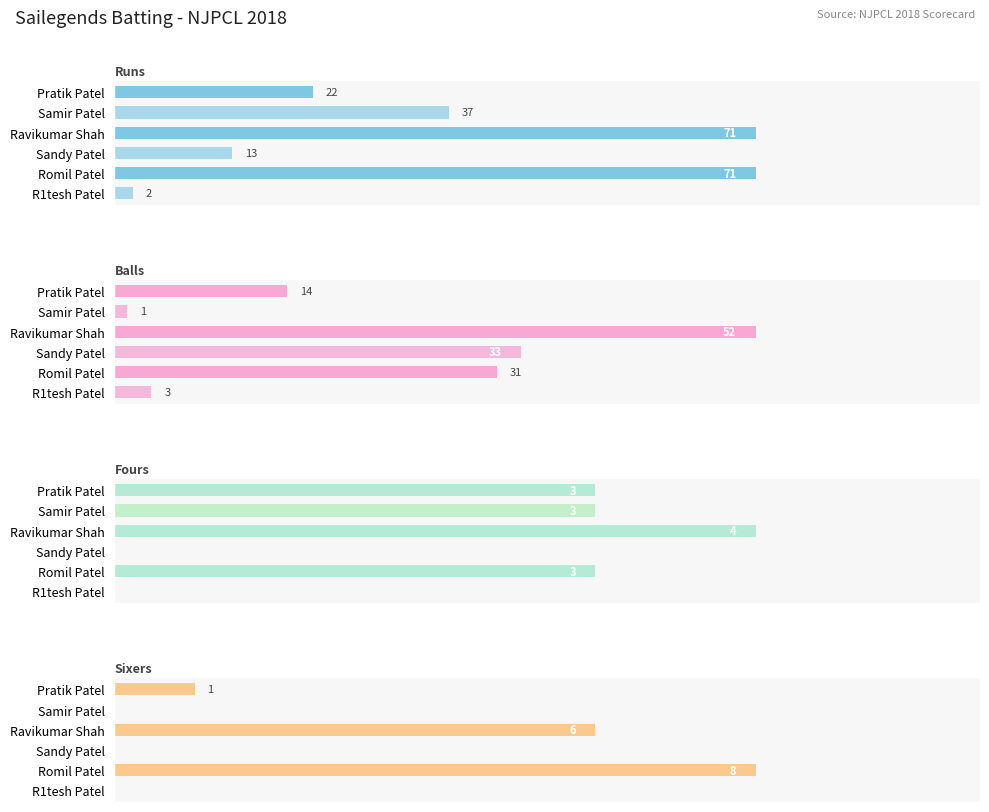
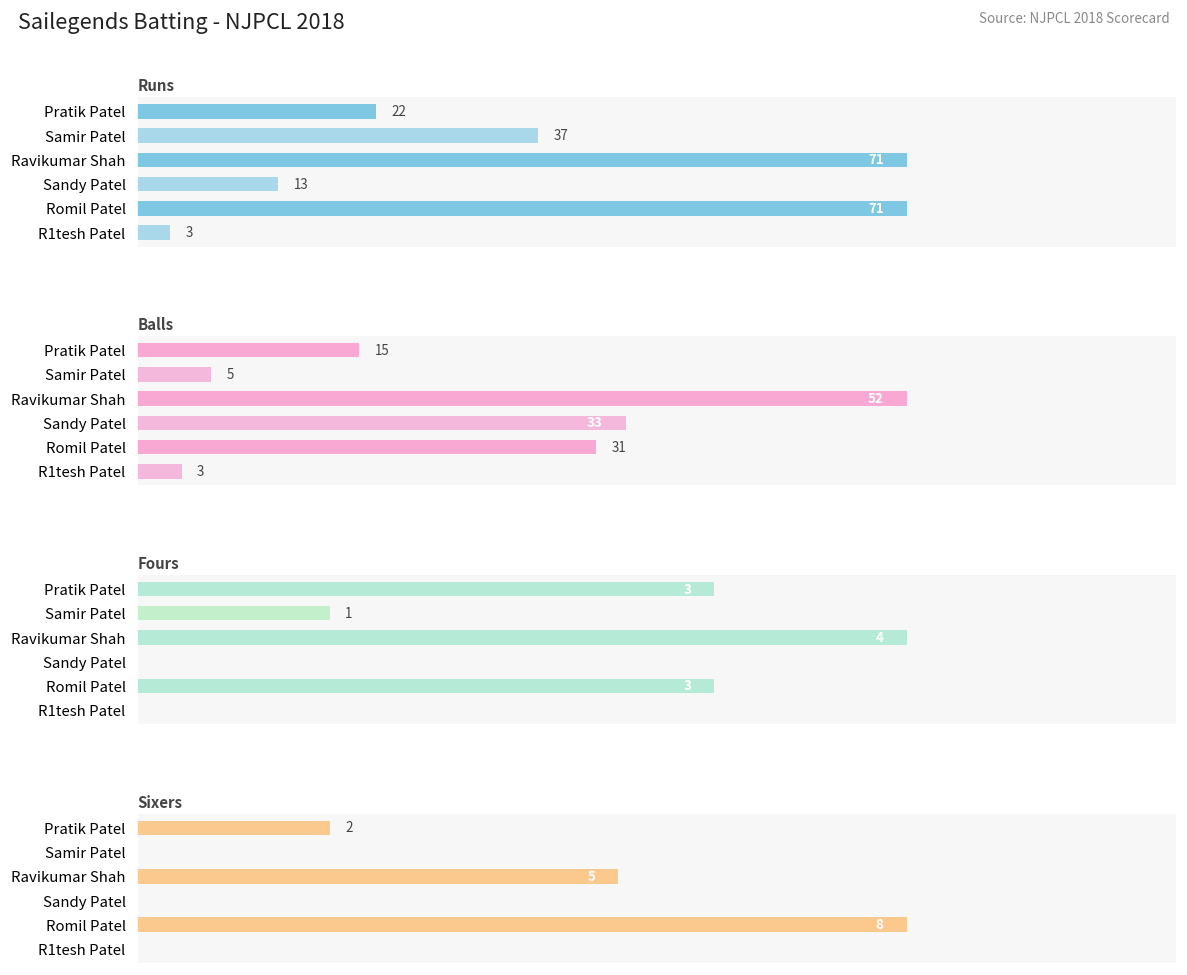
Runs, R1tesh Patel: 2 -> 3
Balls, Pratik Patel: 14 -> 15
Balls, Samir Patel: 1 -> 5
Fours, Samir Patel: 3 -> 1
Sixers, Pratik Patel: 1 -> 2
Sixers, Ravikumar Shah: 6 -> 5
